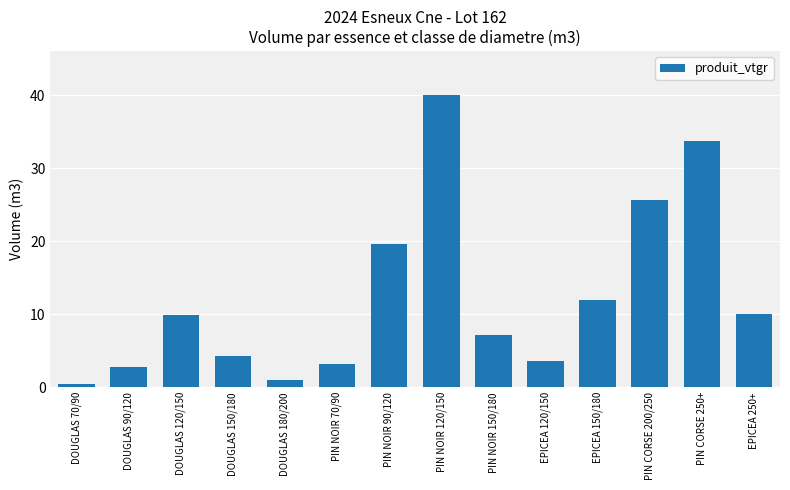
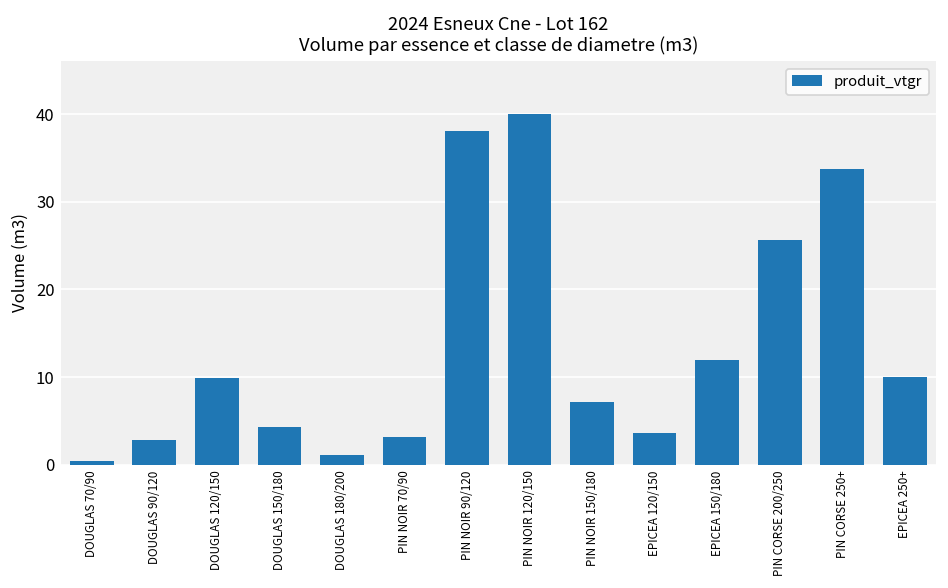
PIN NOIR 90/120: 20 -> 38
